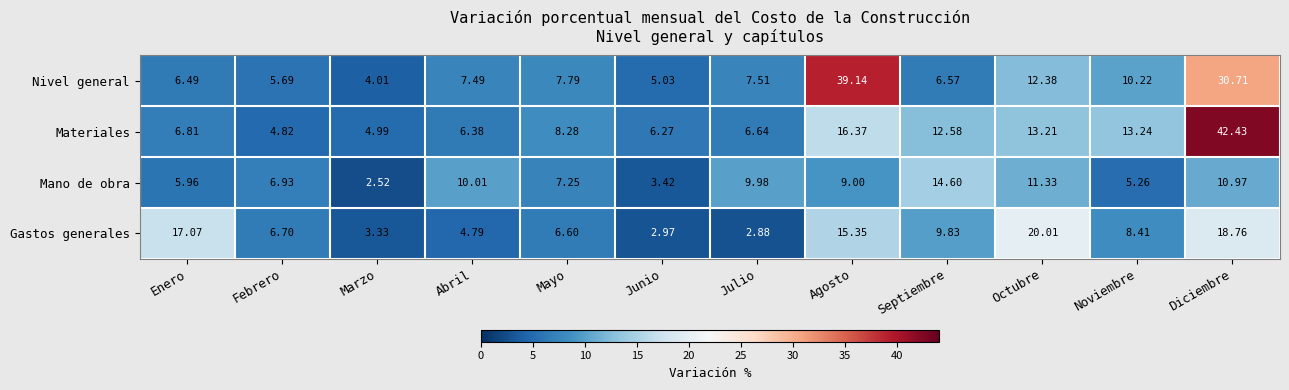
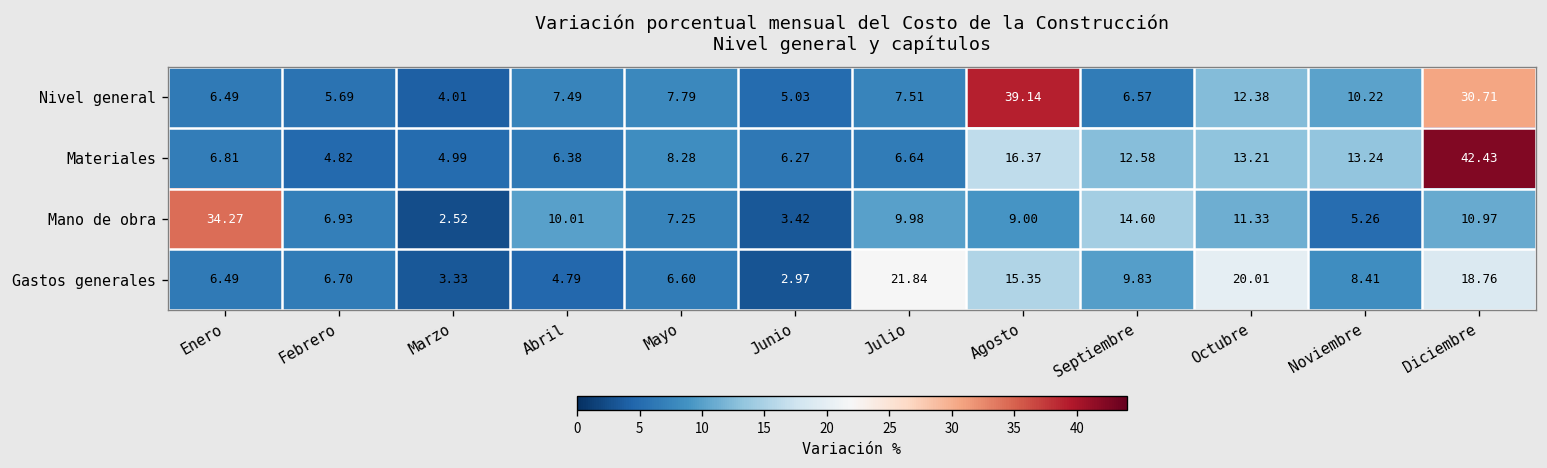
Mano de obra, Enero: 5.96 -> 34.27
Gastos generales, Enero: 17.07 -> 6.49
Gastos generales, Julio: 2.88 -> 21.84
